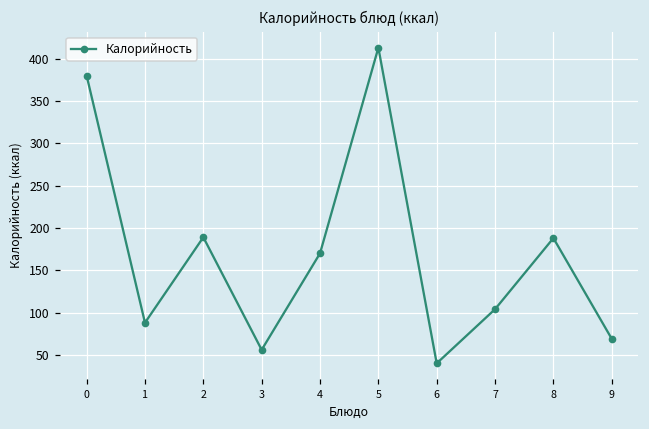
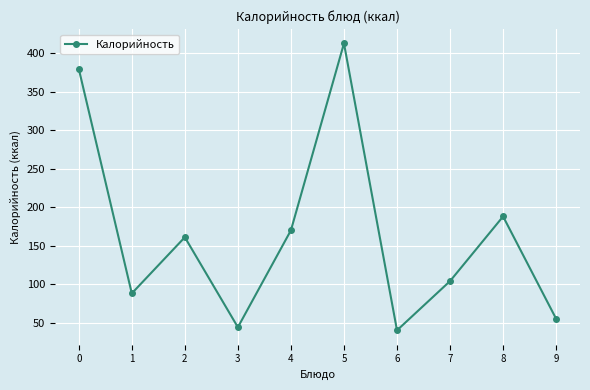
2: 190 -> 160
3: 60 -> 40
9: 70 -> 60
